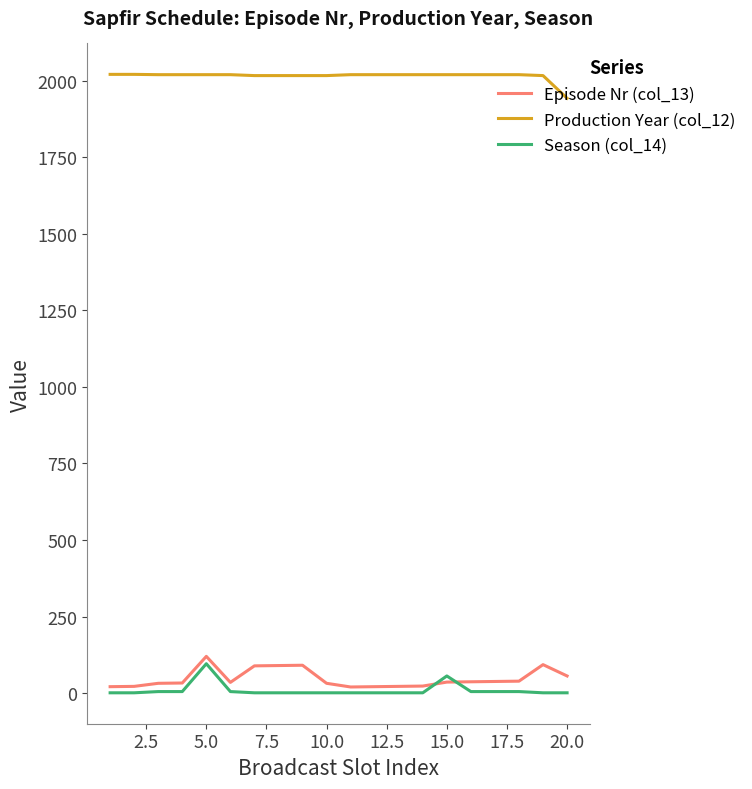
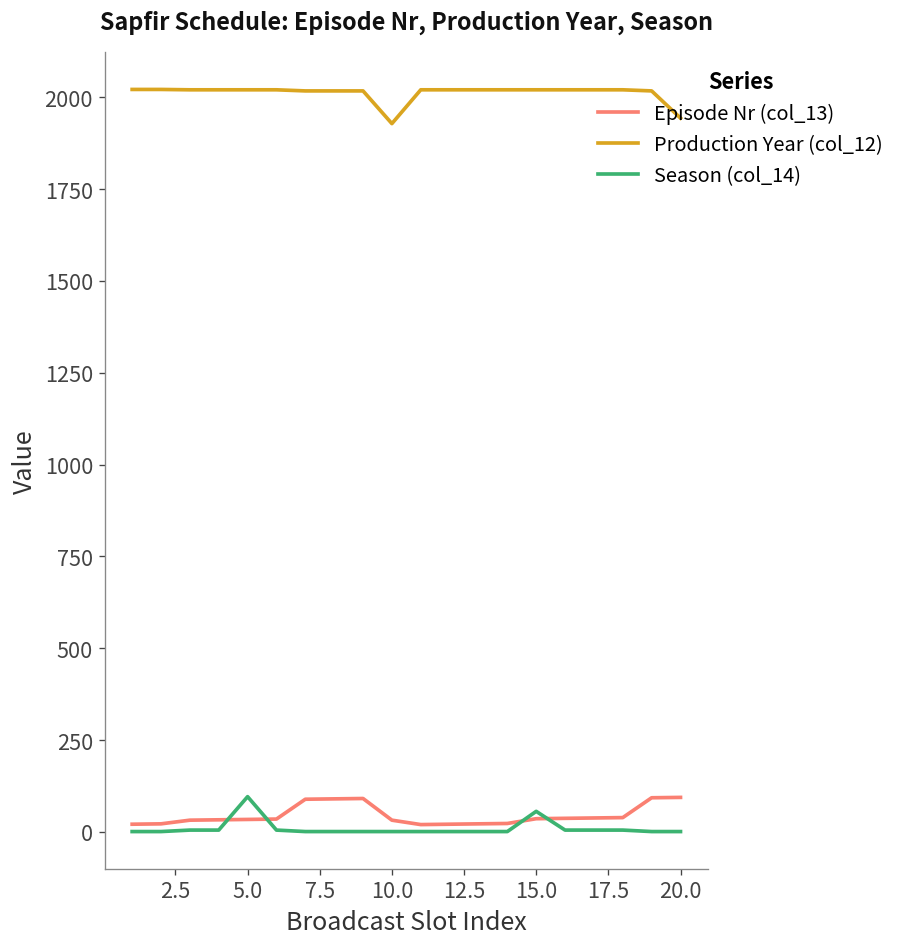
Episode Nr (col_13), 5.0: 120 -> 30
Production Year (col_12), 10.0: 2020 -> 1930
Episode Nr (col_13), 20.0: 60 -> 90
